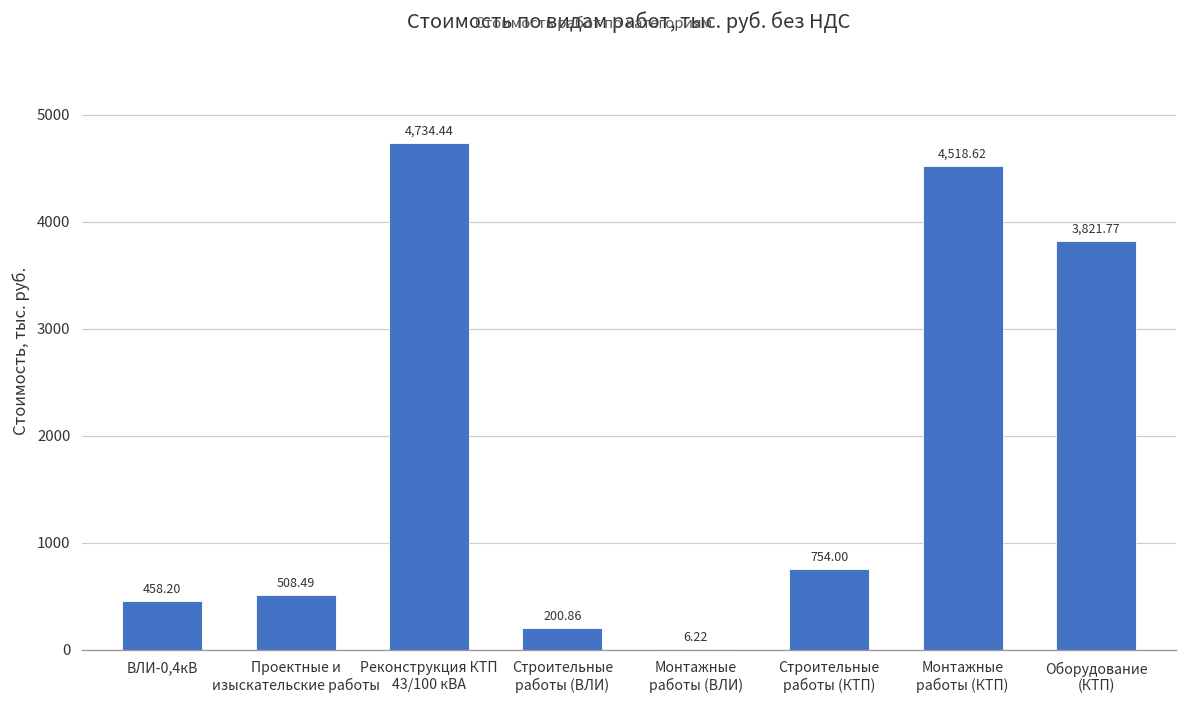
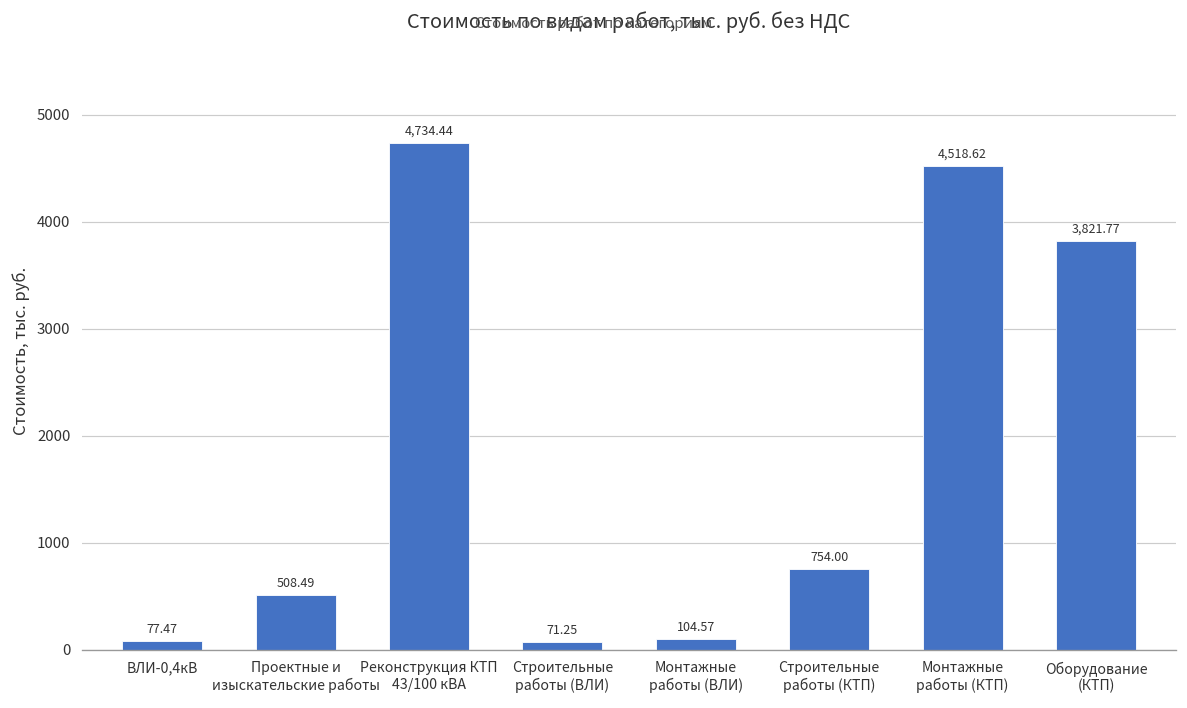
ВЛИ-0,4кВ: 458.20 -> 77.47
Строительные работы (ВЛИ): 200.86 -> 71.25
Монтажные работы (ВЛИ): 6.22 -> 104.57
